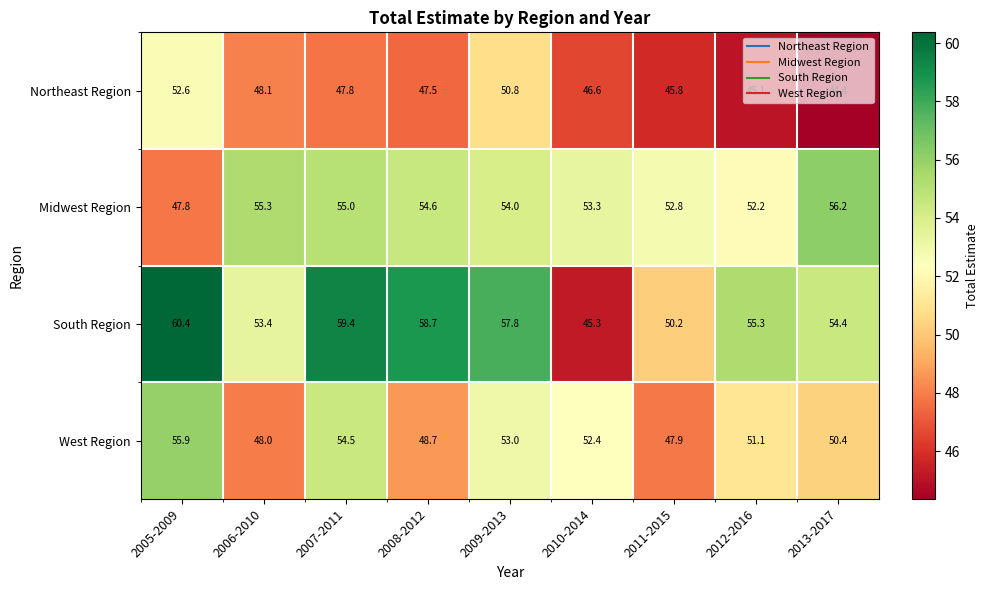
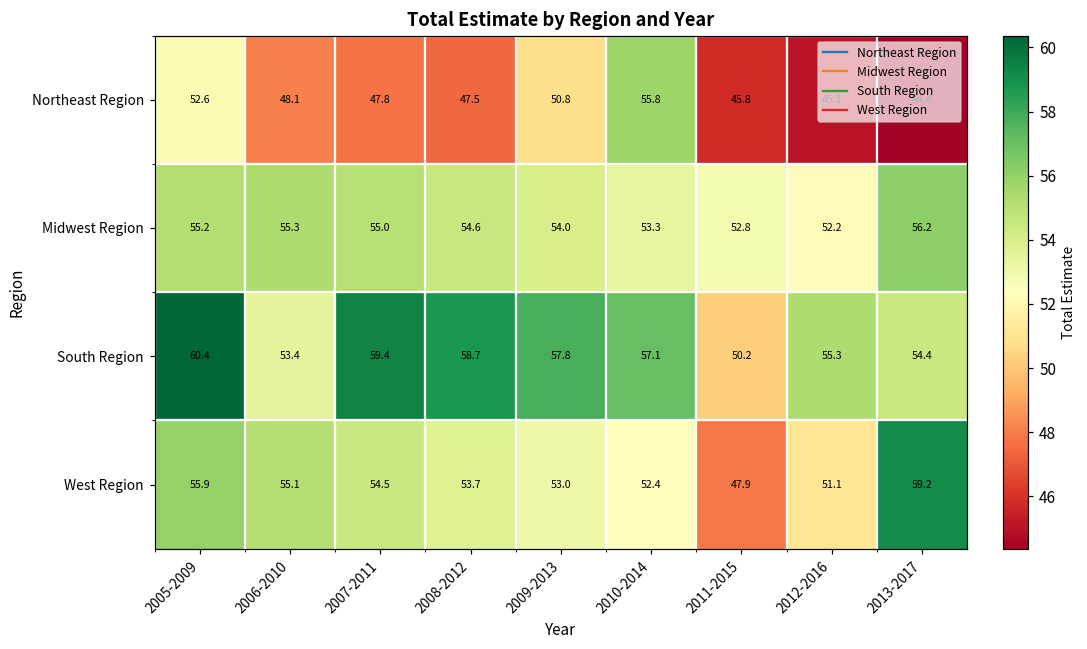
Northeast Region, 2010-2014: 46.6 -> 55.8
Midwest Region, 2005-2009: 47.8 -> 55.2
South Region, 2010-2014: 45.3 -> 57.1
West Region, 2006-2010: 48.0 -> 55.1
West Region, 2008-2012: 48.7 -> 53.7
West Region, 2013-2017: 50.4 -> 59.2
